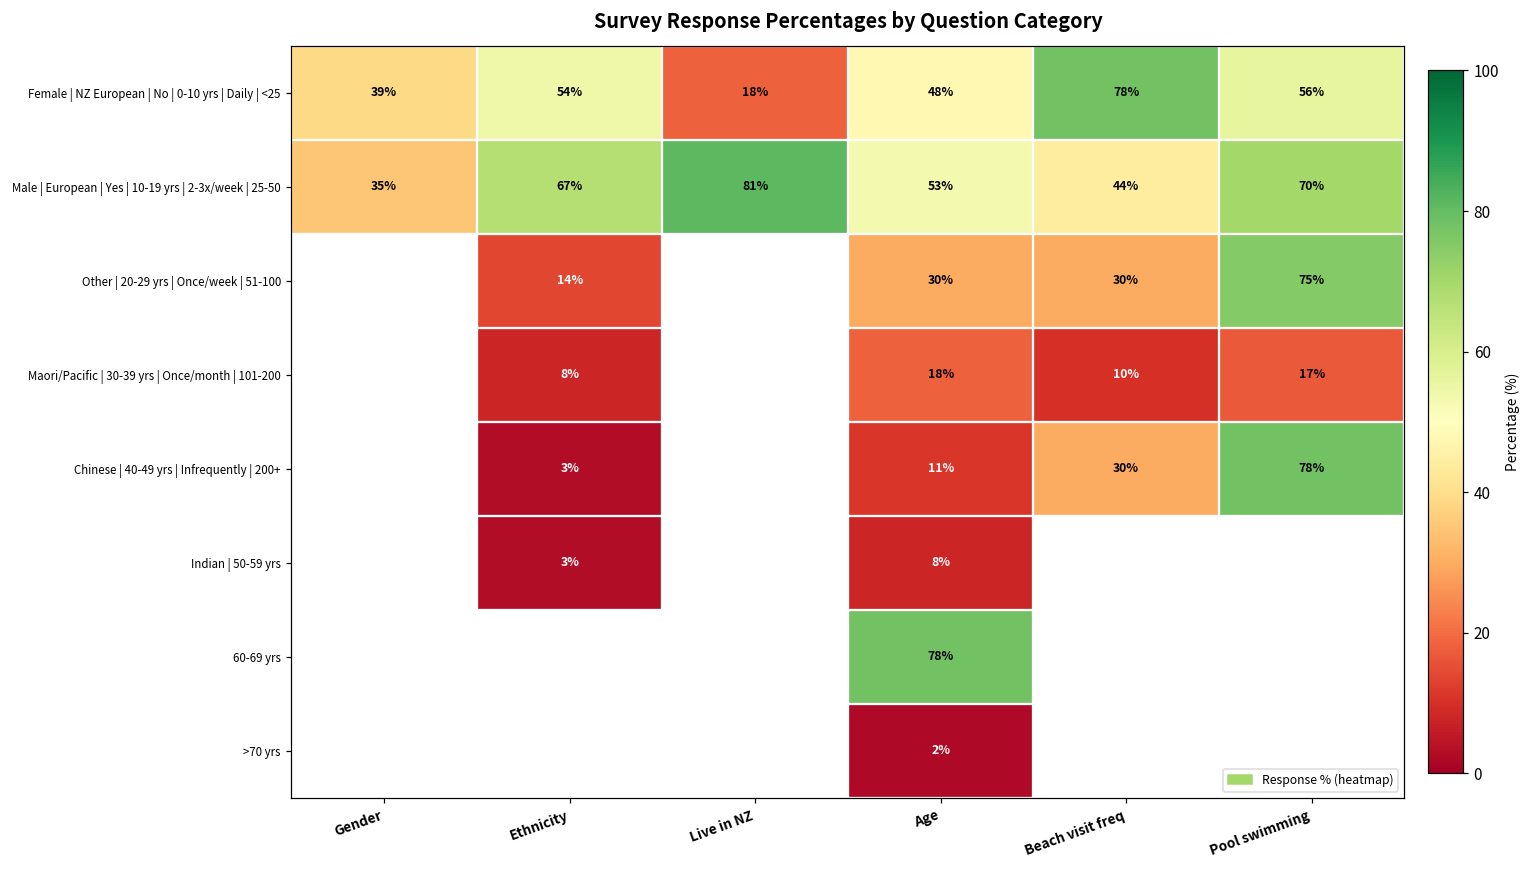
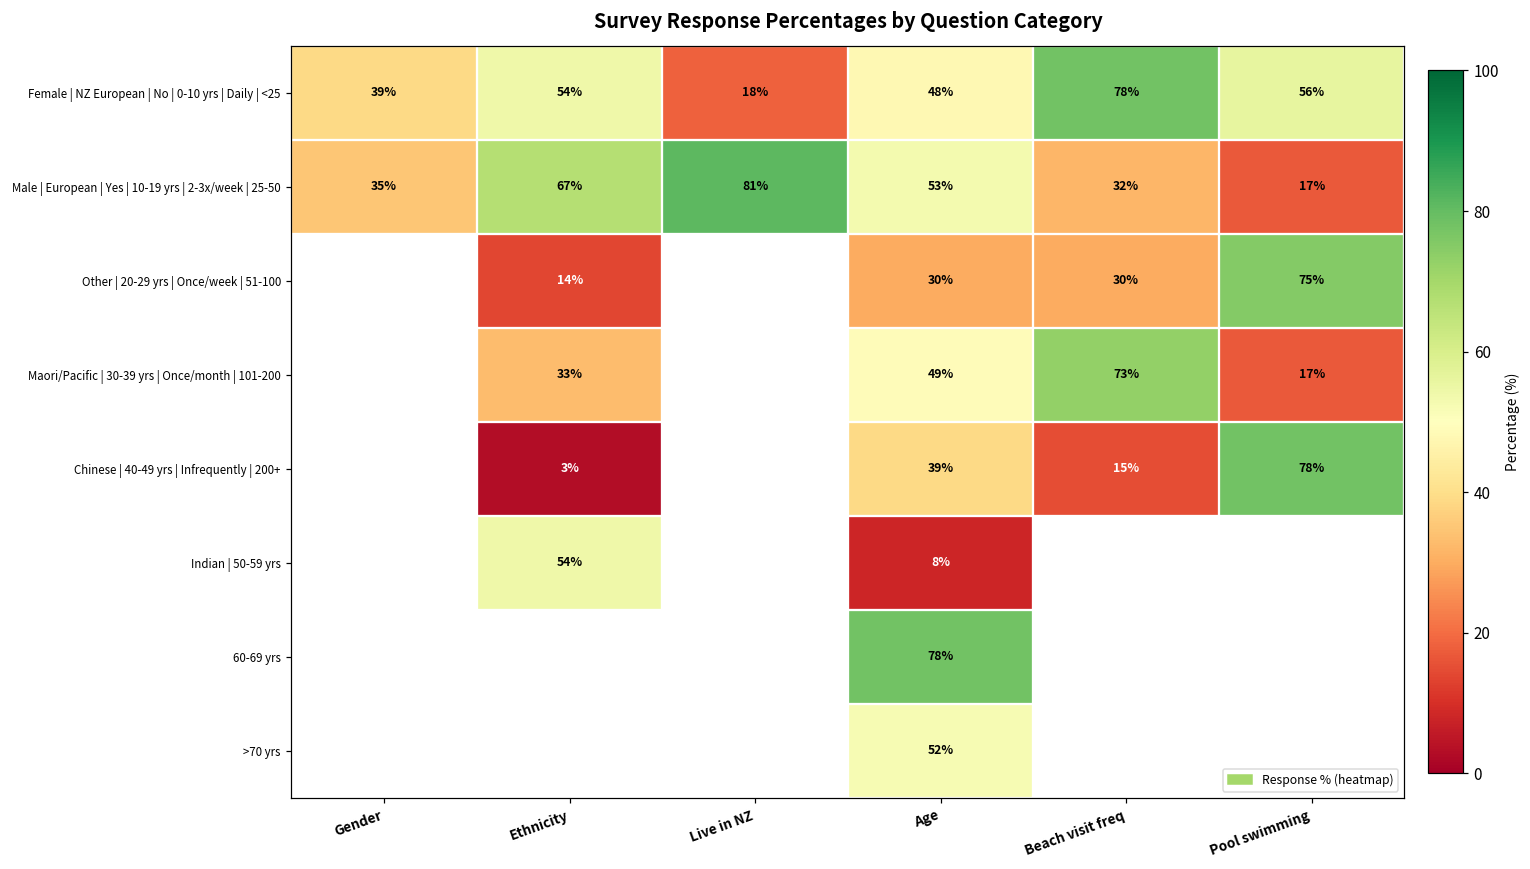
Male | European | Yes | 10-19 yrs | 2-3x/week | 25-50, Beach visit freq: 44% -> 32%
Male | European | Yes | 10-19 yrs | 2-3x/week | 25-50, Pool swimming: 70% -> 17%
Maori/Pacific | 30-39 yrs | Once/month | 101-200, Ethnicity: 8% -> 33%
Maori/Pacific | 30-39 yrs | Once/month | 101-200, Age: 18% -> 49%
Maori/Pacific | 30-39 yrs | Once/month | 101-200, Beach visit freq: 10% -> 73%
Chinese | 40-49 yrs | Infrequently | 200+, Age: 11% -> 39%
Chinese | 40-49 yrs | Infrequently | 200+, Beach visit freq: 30% -> 15%
Indian | 50-59 yrs, Ethnicity: 3% -> 54%
>70 yrs, Age: 2% -> 52%
